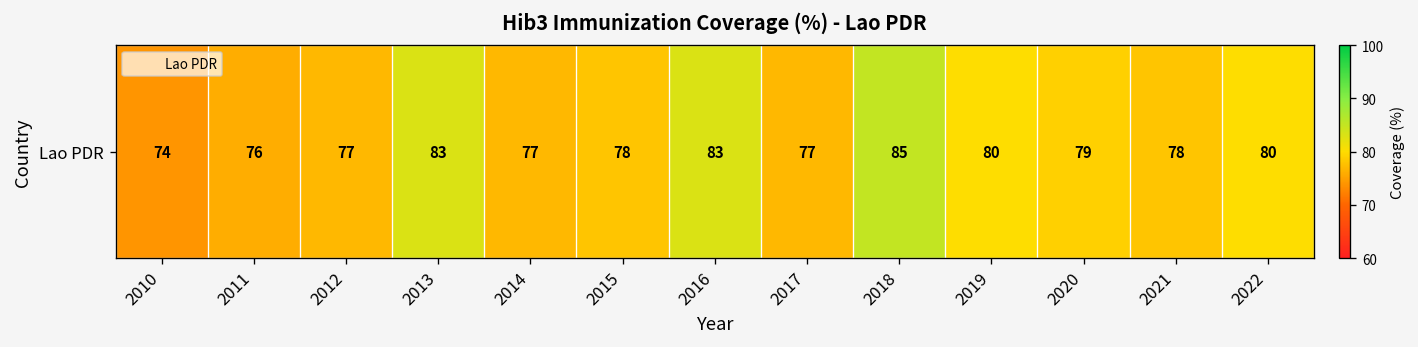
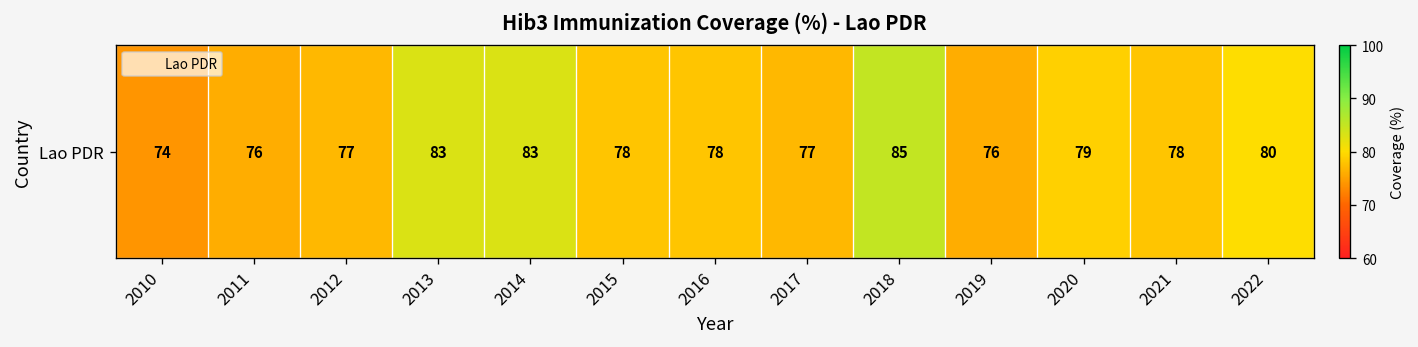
Lao PDR, 2014: 77 -> 83
Lao PDR, 2016: 83 -> 78
Lao PDR, 2019: 80 -> 76
